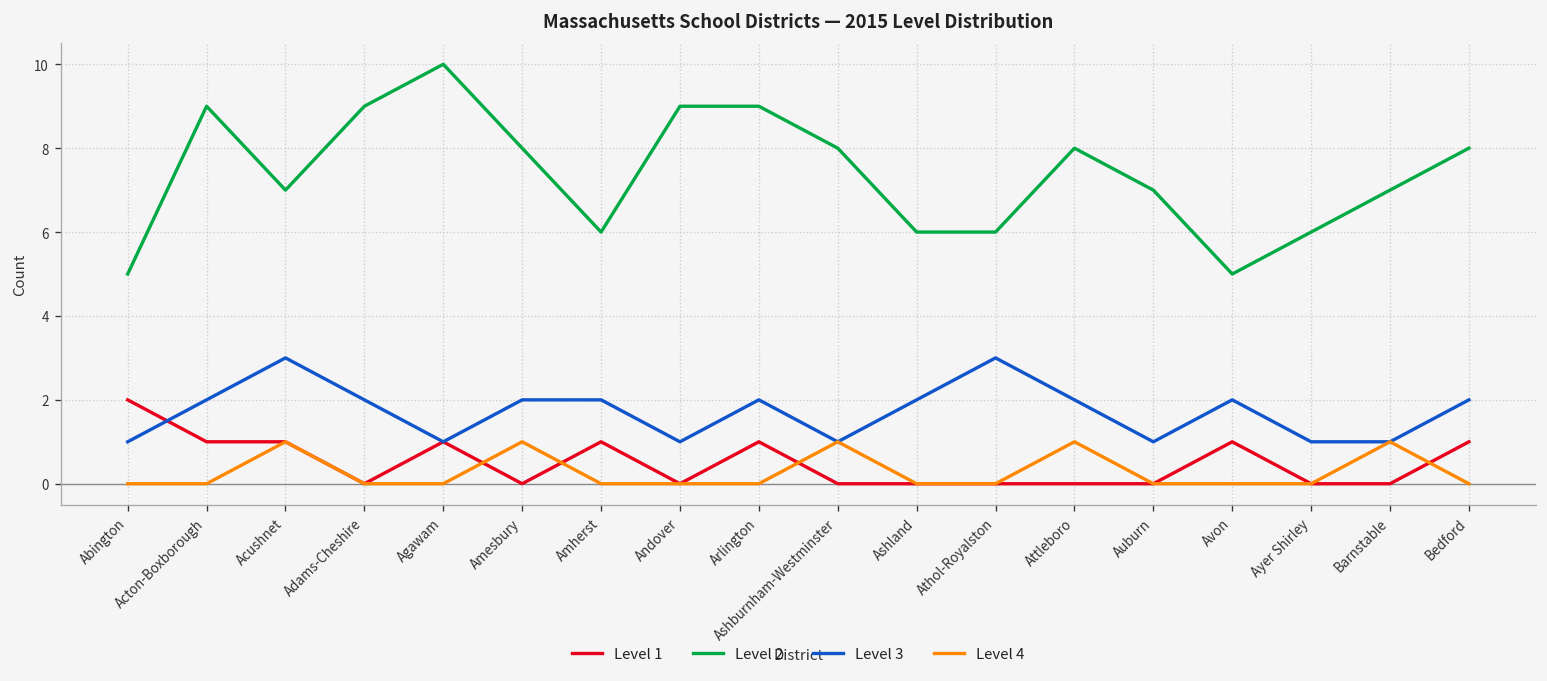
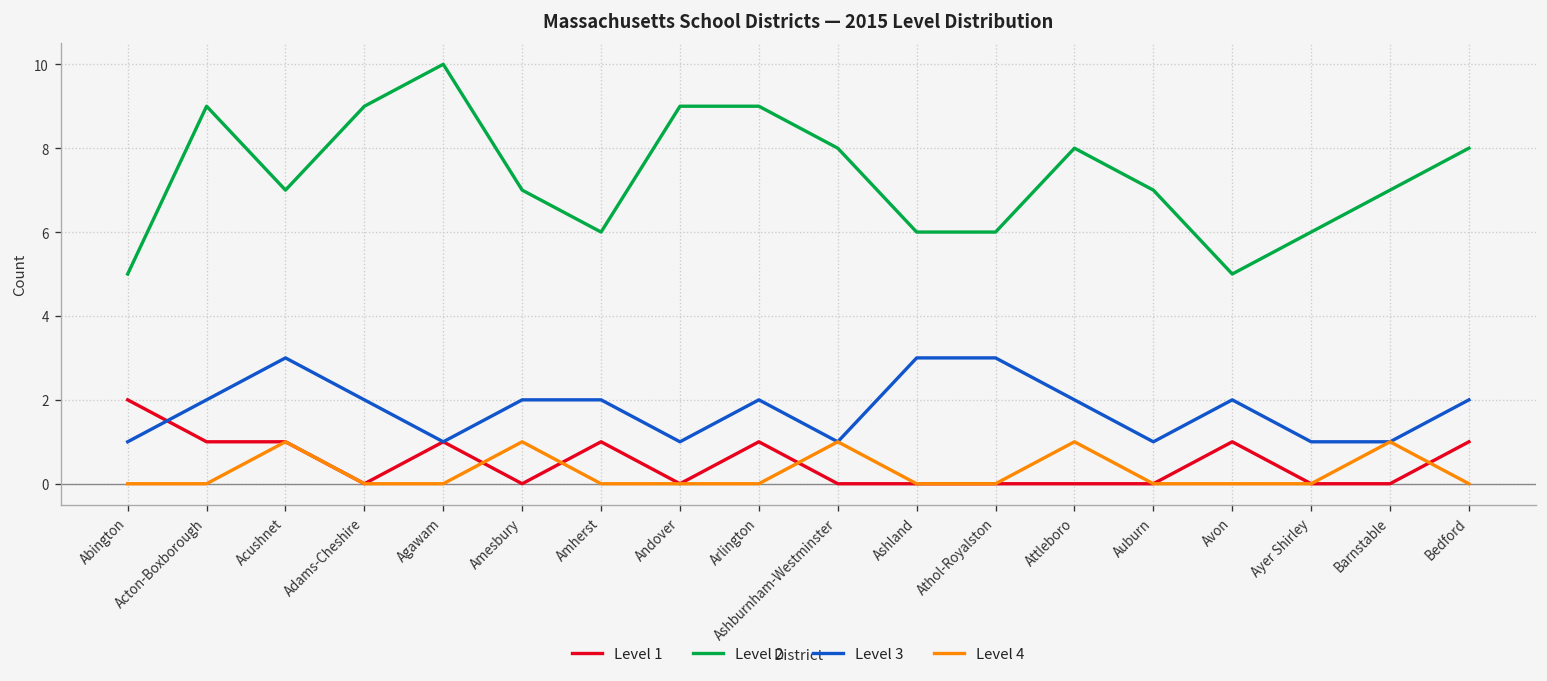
Level 2, Amesbury: 8 -> 7
Level 3, Ashland: 2 -> 3
